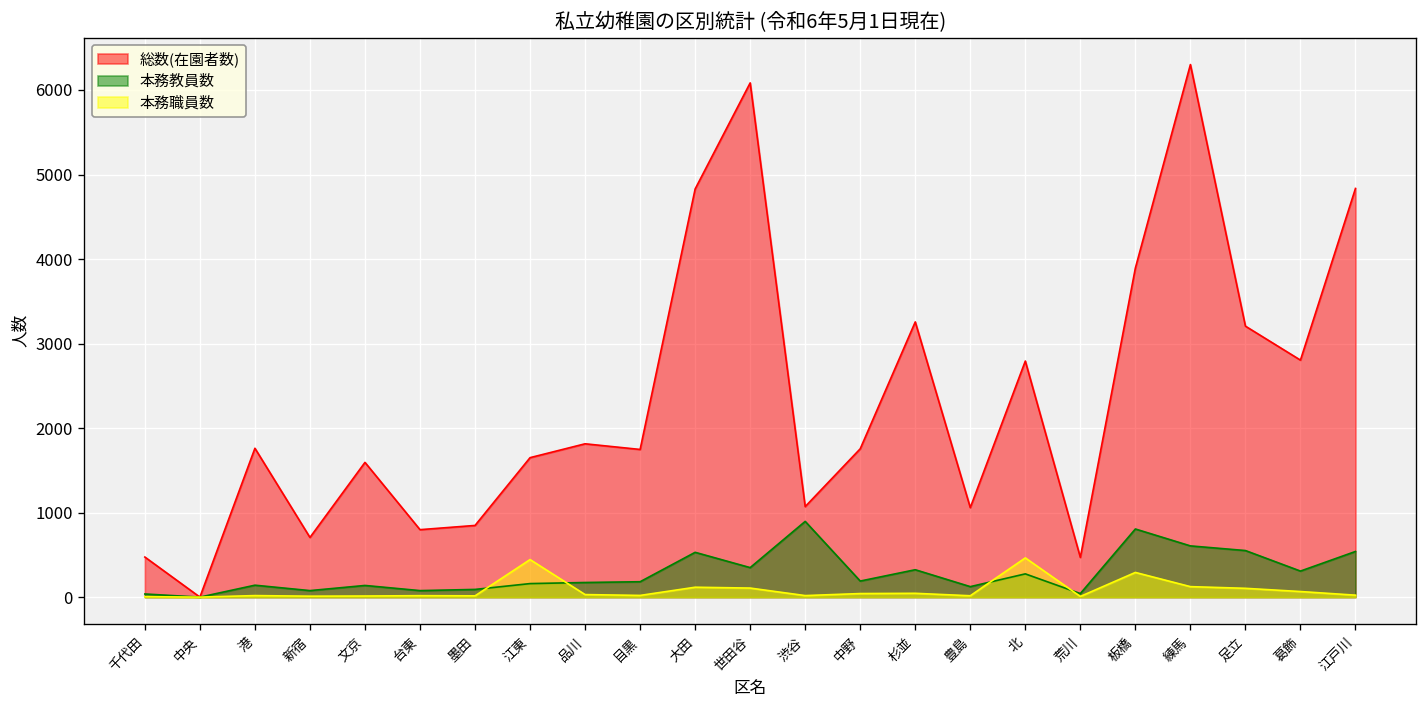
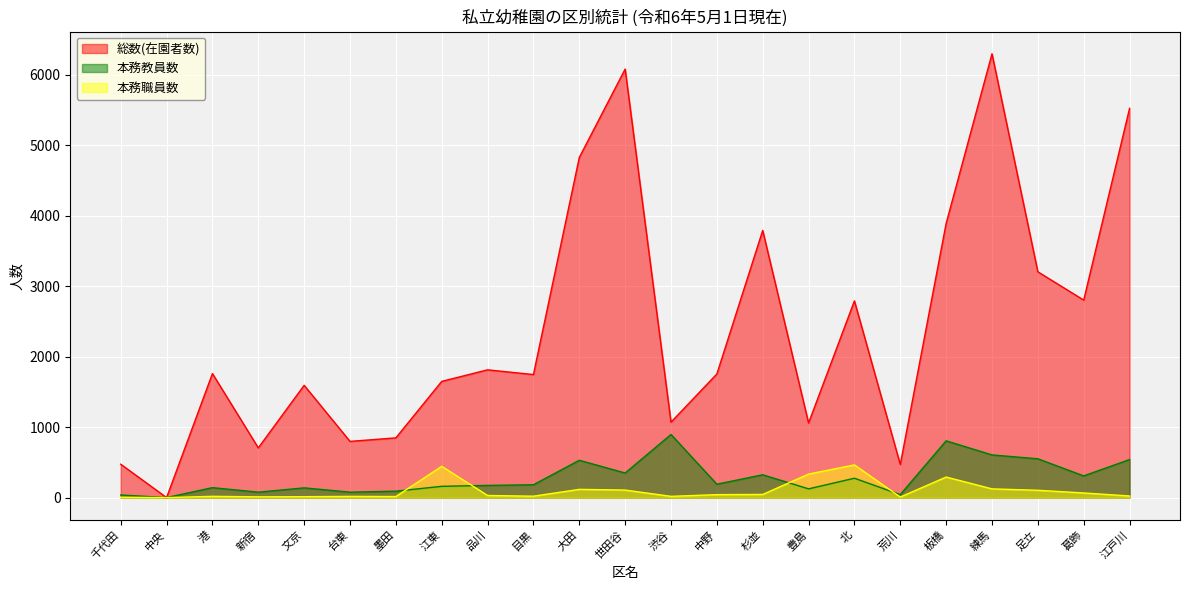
総数(在園者数), 杉並: 3300 -> 3800
本務職員数, 豊島: 0 -> 300
総数(在園者数), 江戸川: 4800 -> 5500
